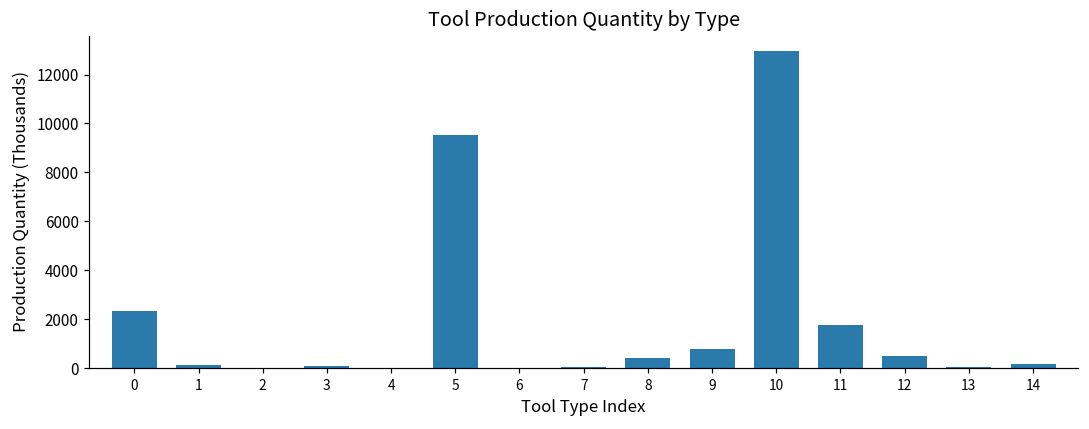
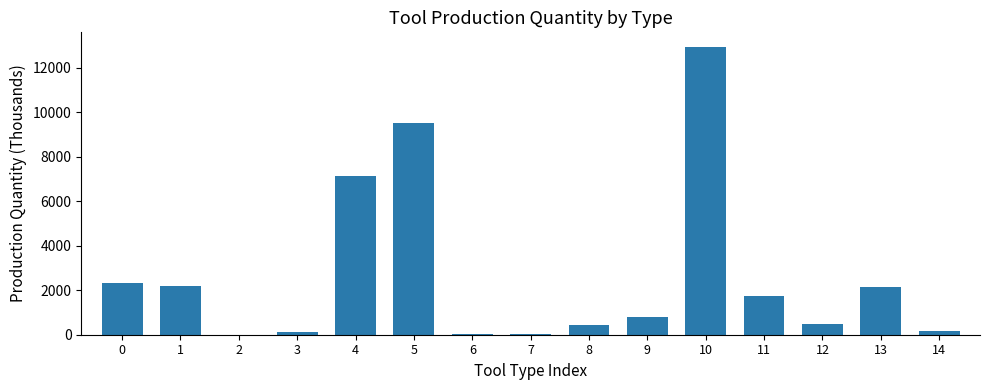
1: 100 -> 2200
4: 0 -> 7200
13: 0 -> 2100
